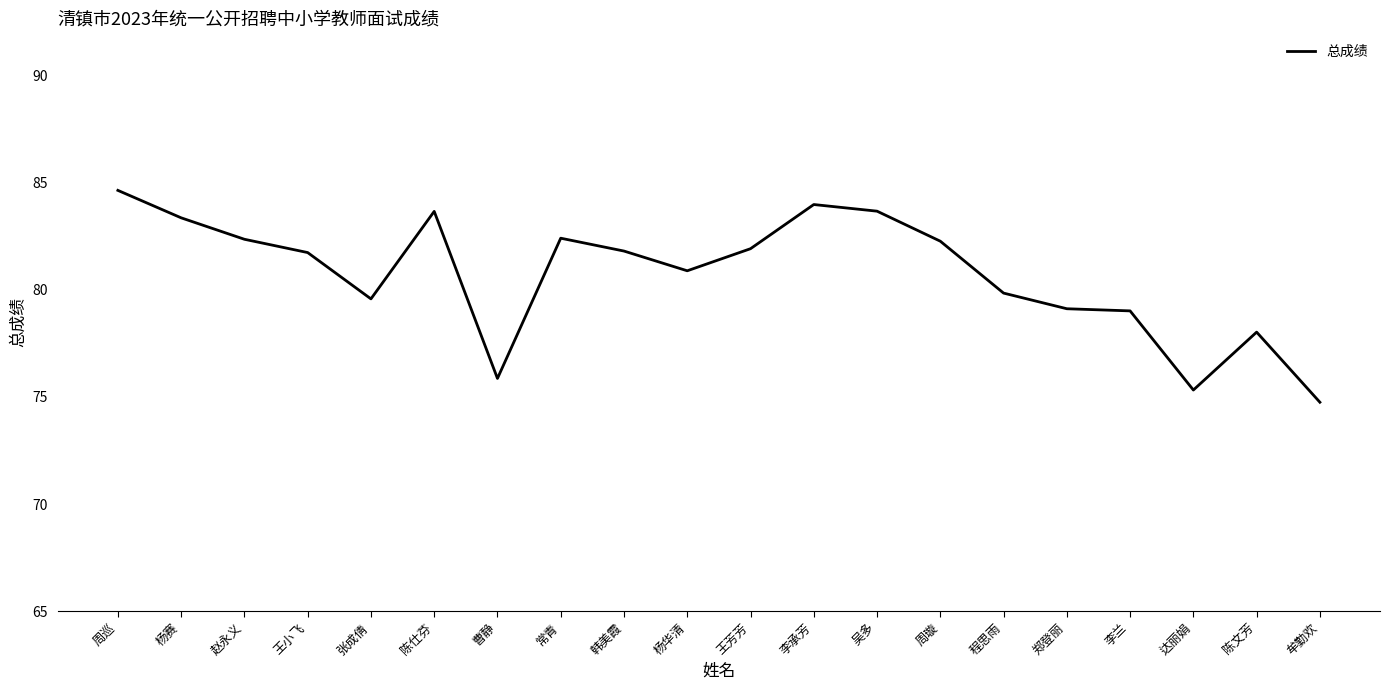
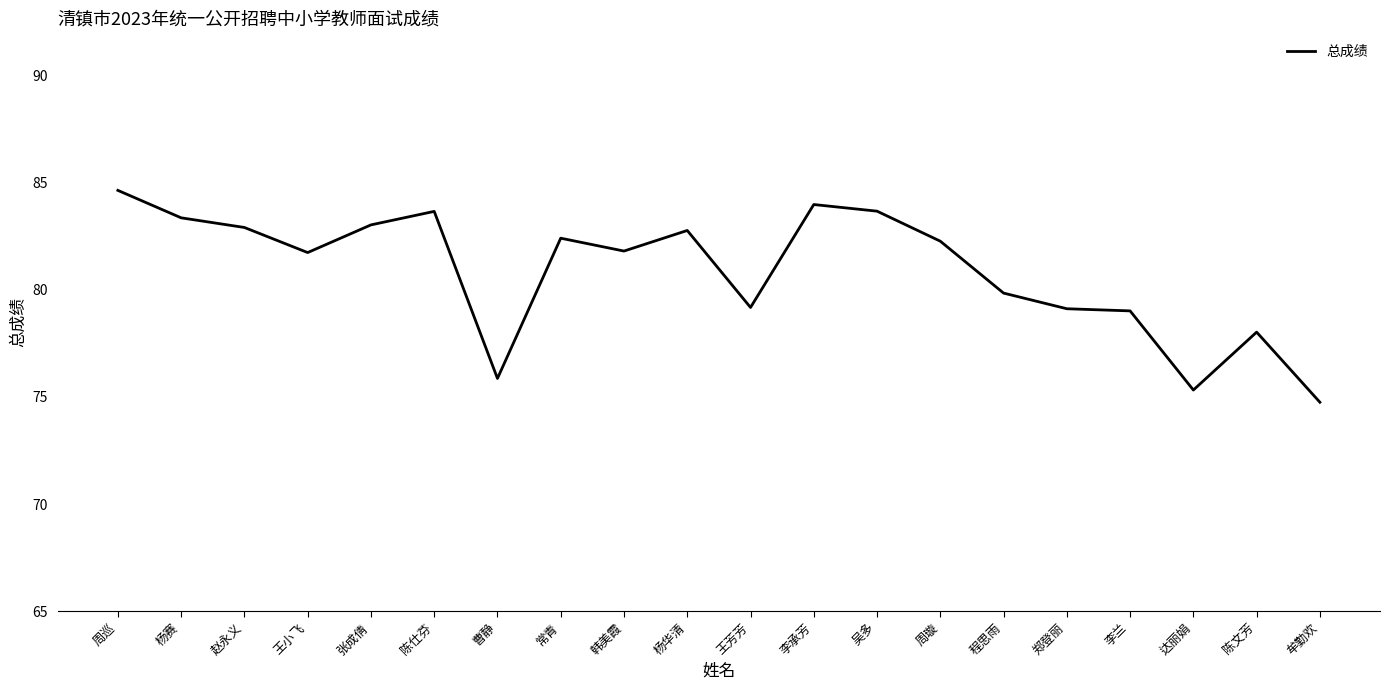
赵永义: 82.4 -> 82.9
张成倩: 79.6 -> 83.0
杨华清: 80.9 -> 82.8
王芳芳: 81.9 -> 79.2
